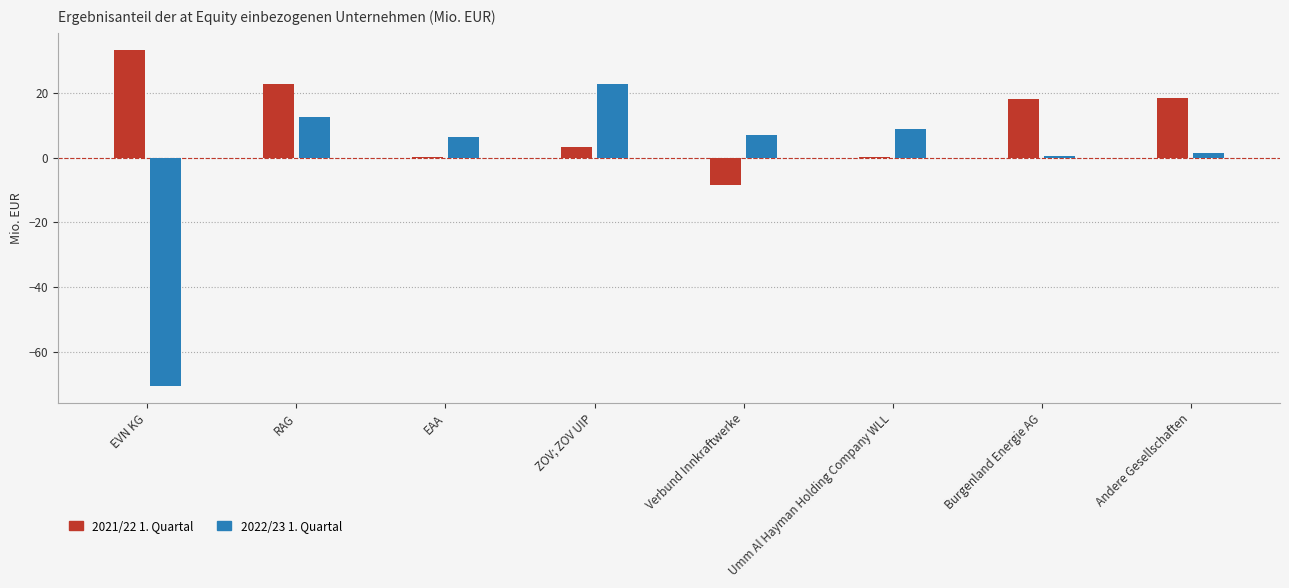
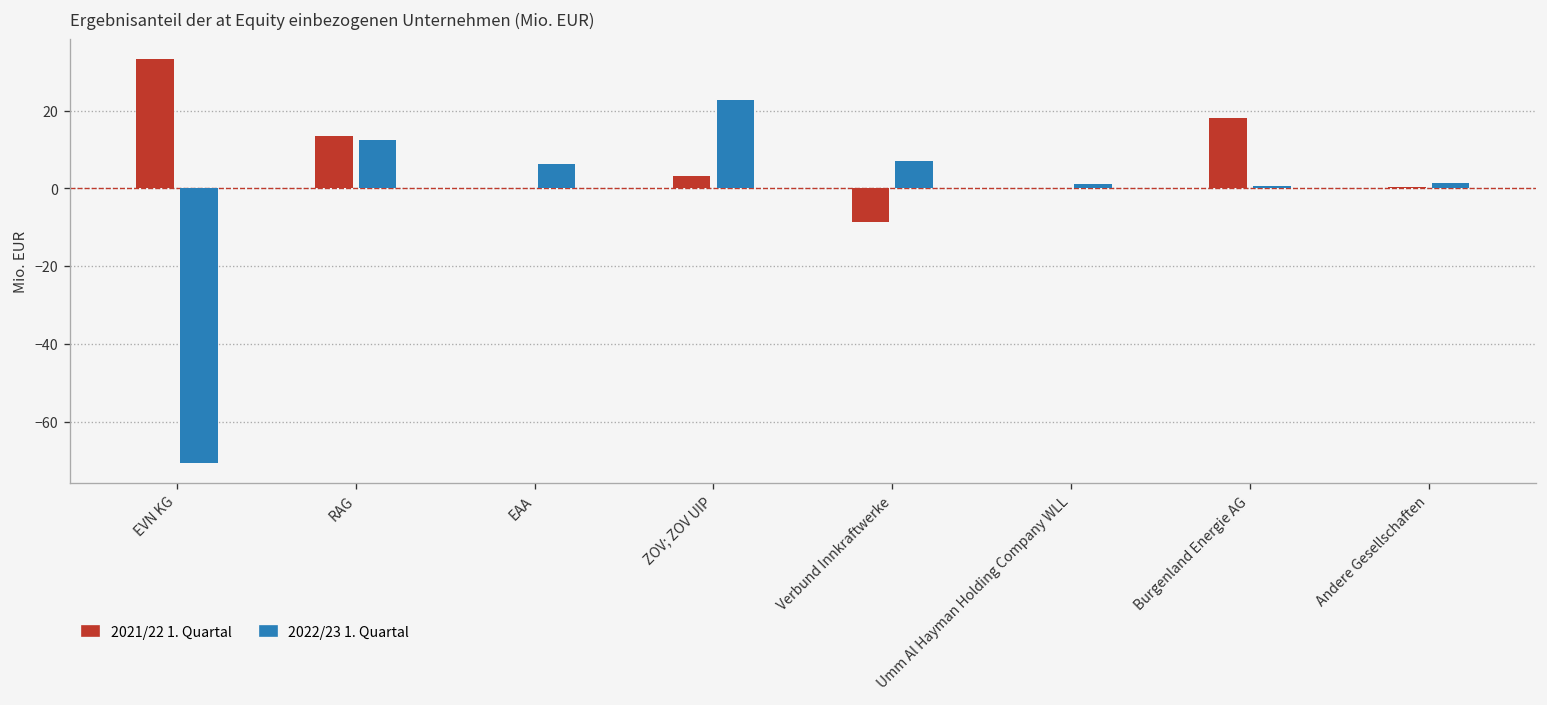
2021/22 1. Quartal, RAG: 23 -> 13
2022/23 1. Quartal, Umm Al Hayman Holding Company WLL: 9 -> 1
2021/22 1. Quartal, Andere Gesellschaften: 18 -> 1
